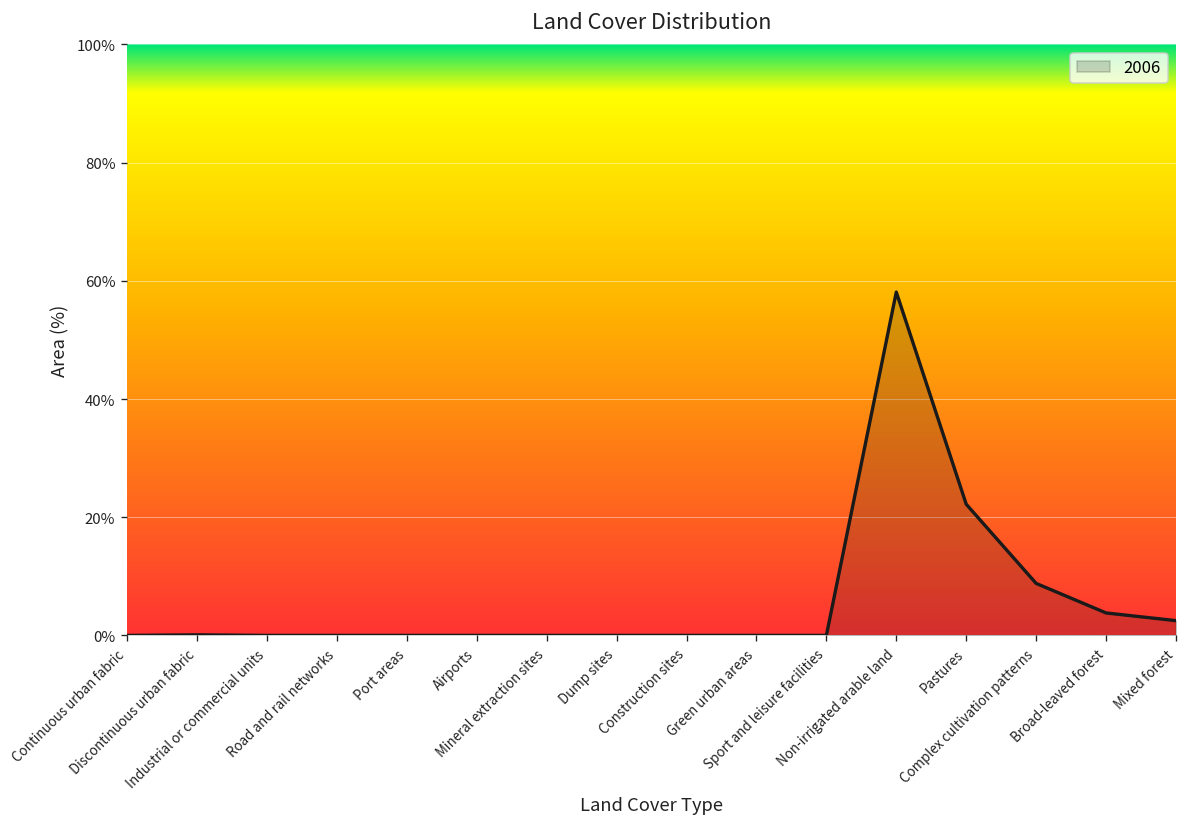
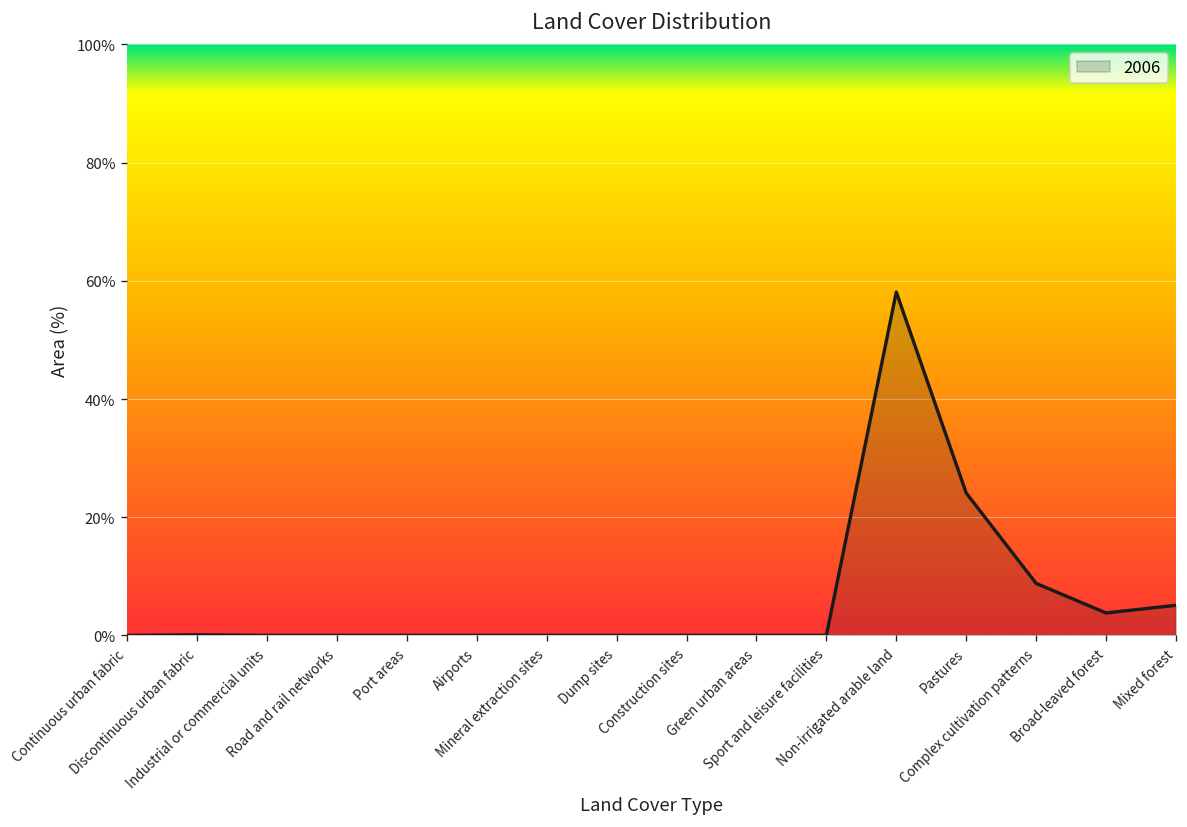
Pastures: 22% -> 24%
Mixed forest: 3% -> 5%
